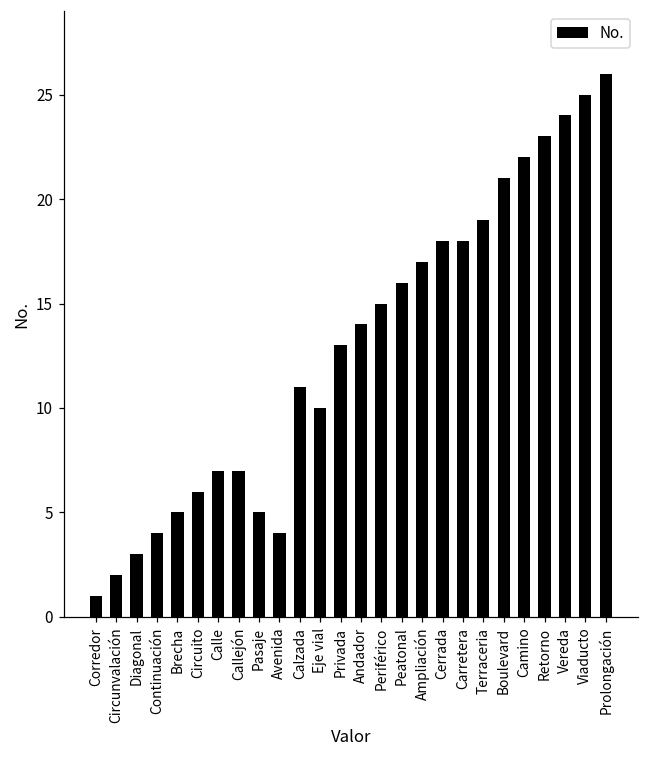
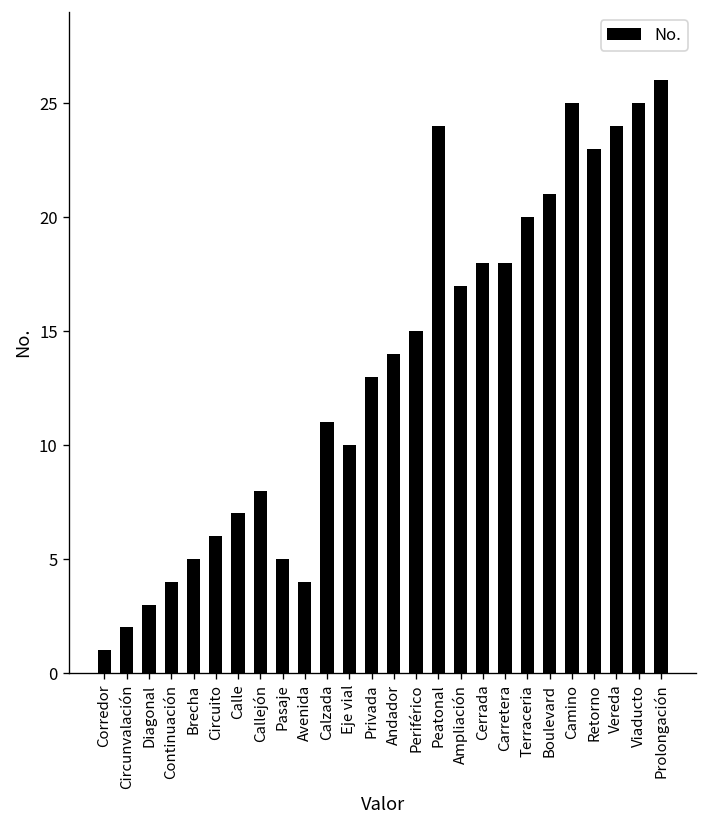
Callejón: 7 -> 8
Peatonal: 16 -> 24
Terraceria: 19 -> 20
Camino: 22 -> 25
